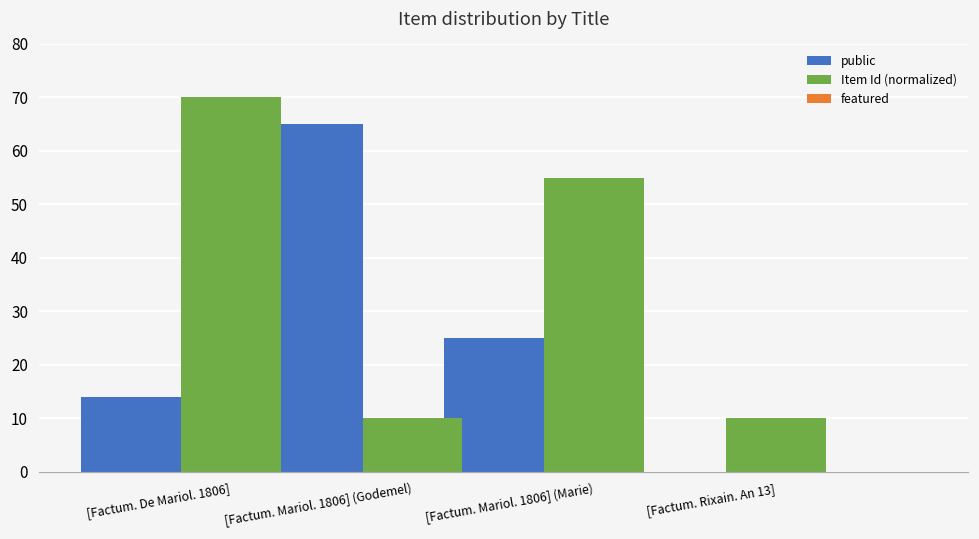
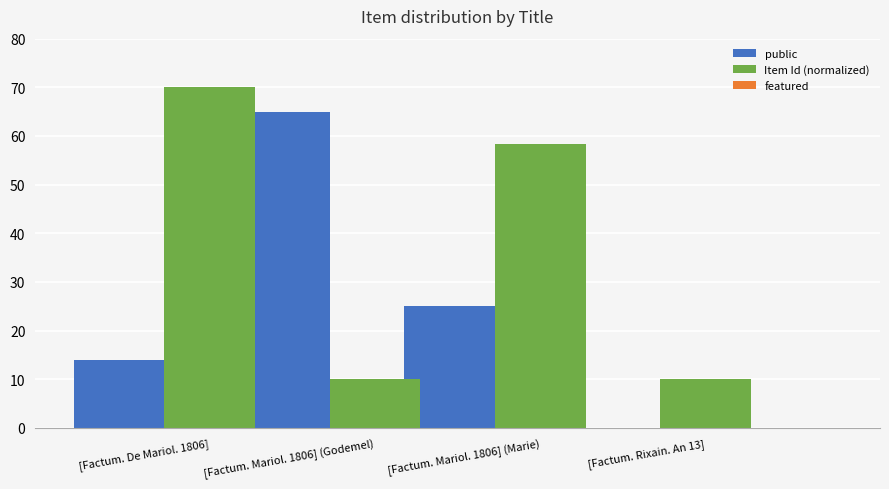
Item Id (normalized), [Factum. Mariol. 1806] (Marie): 55 -> 58
